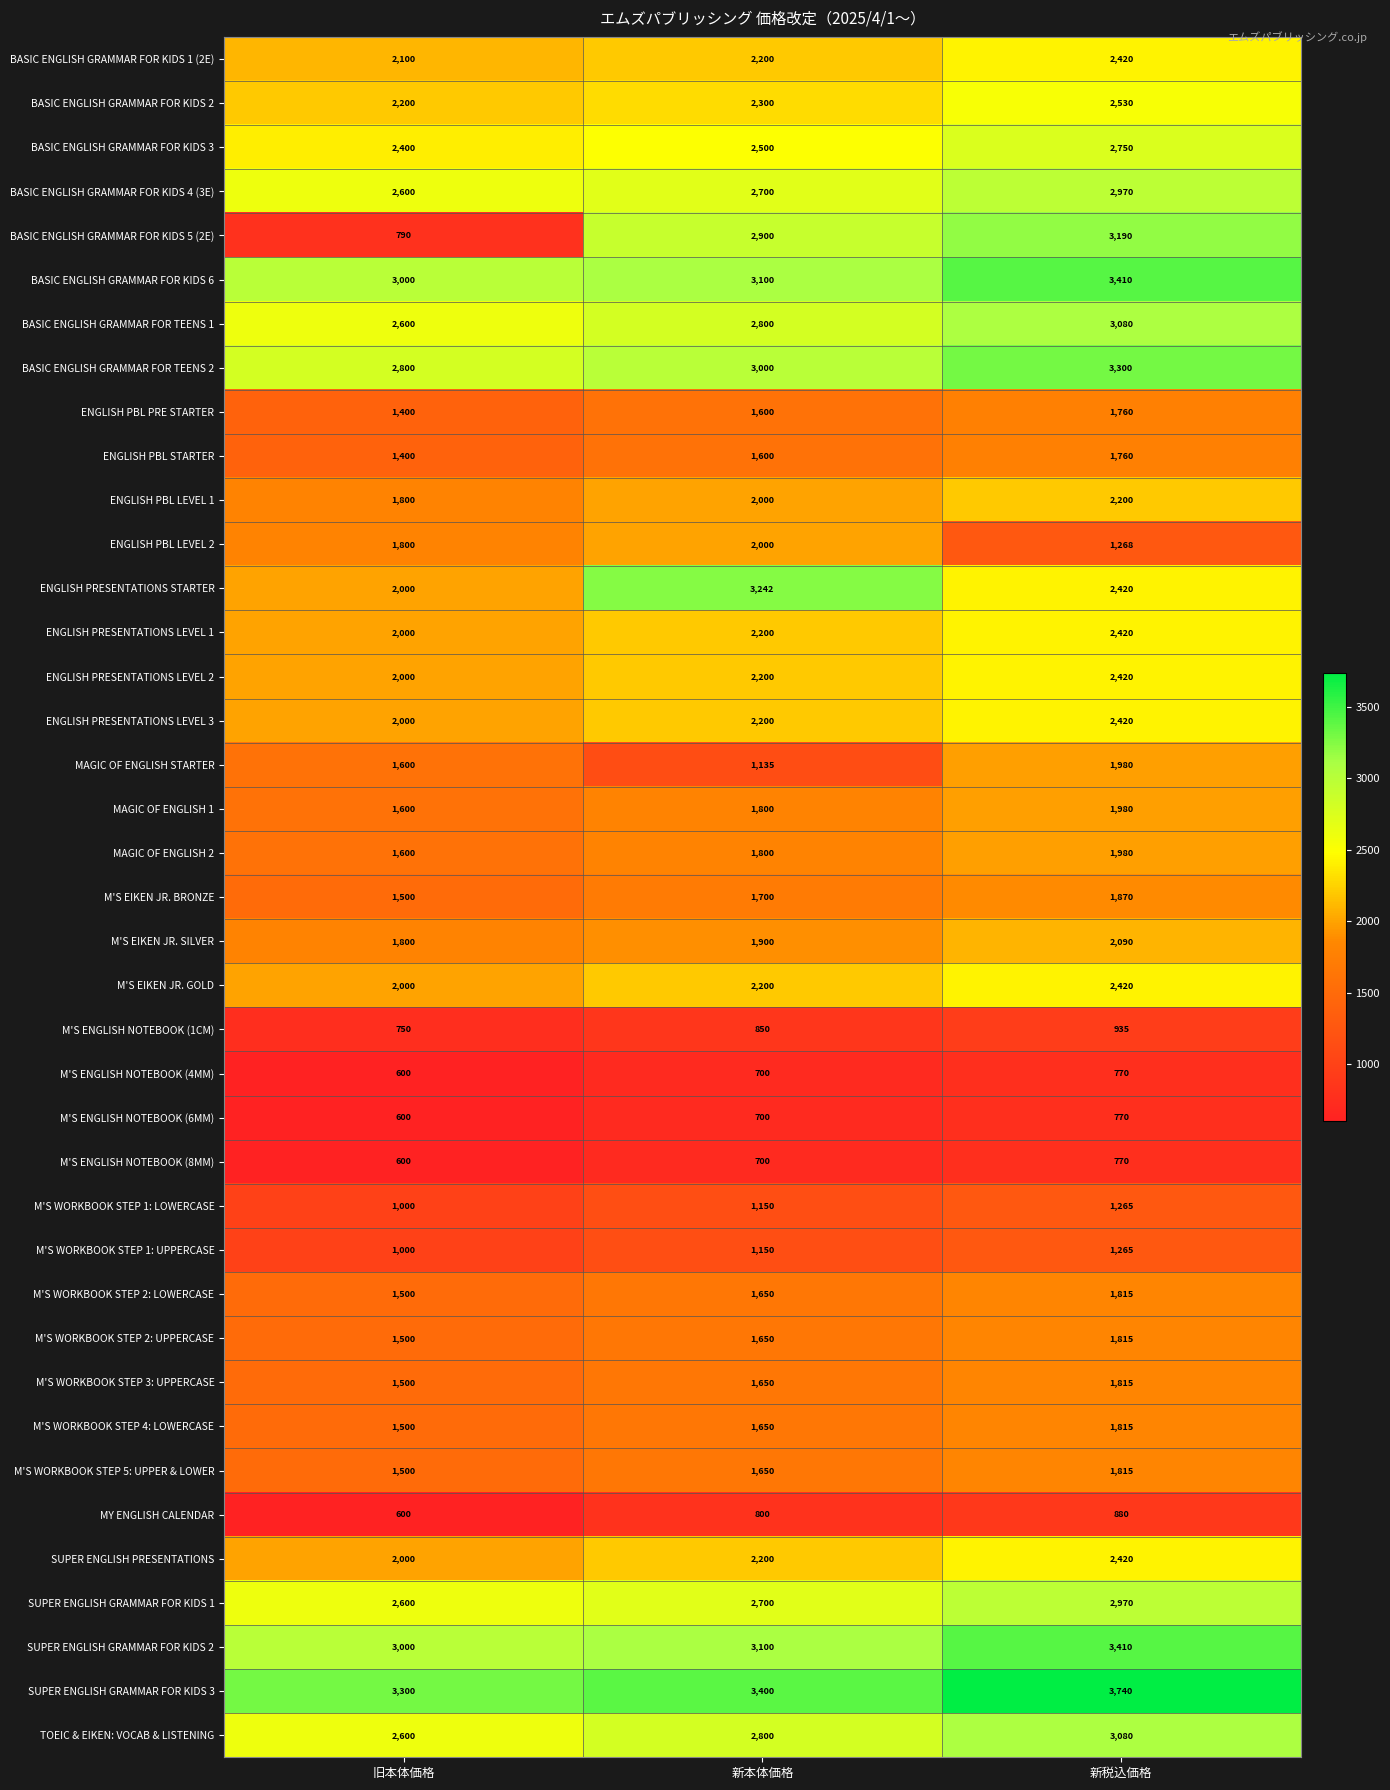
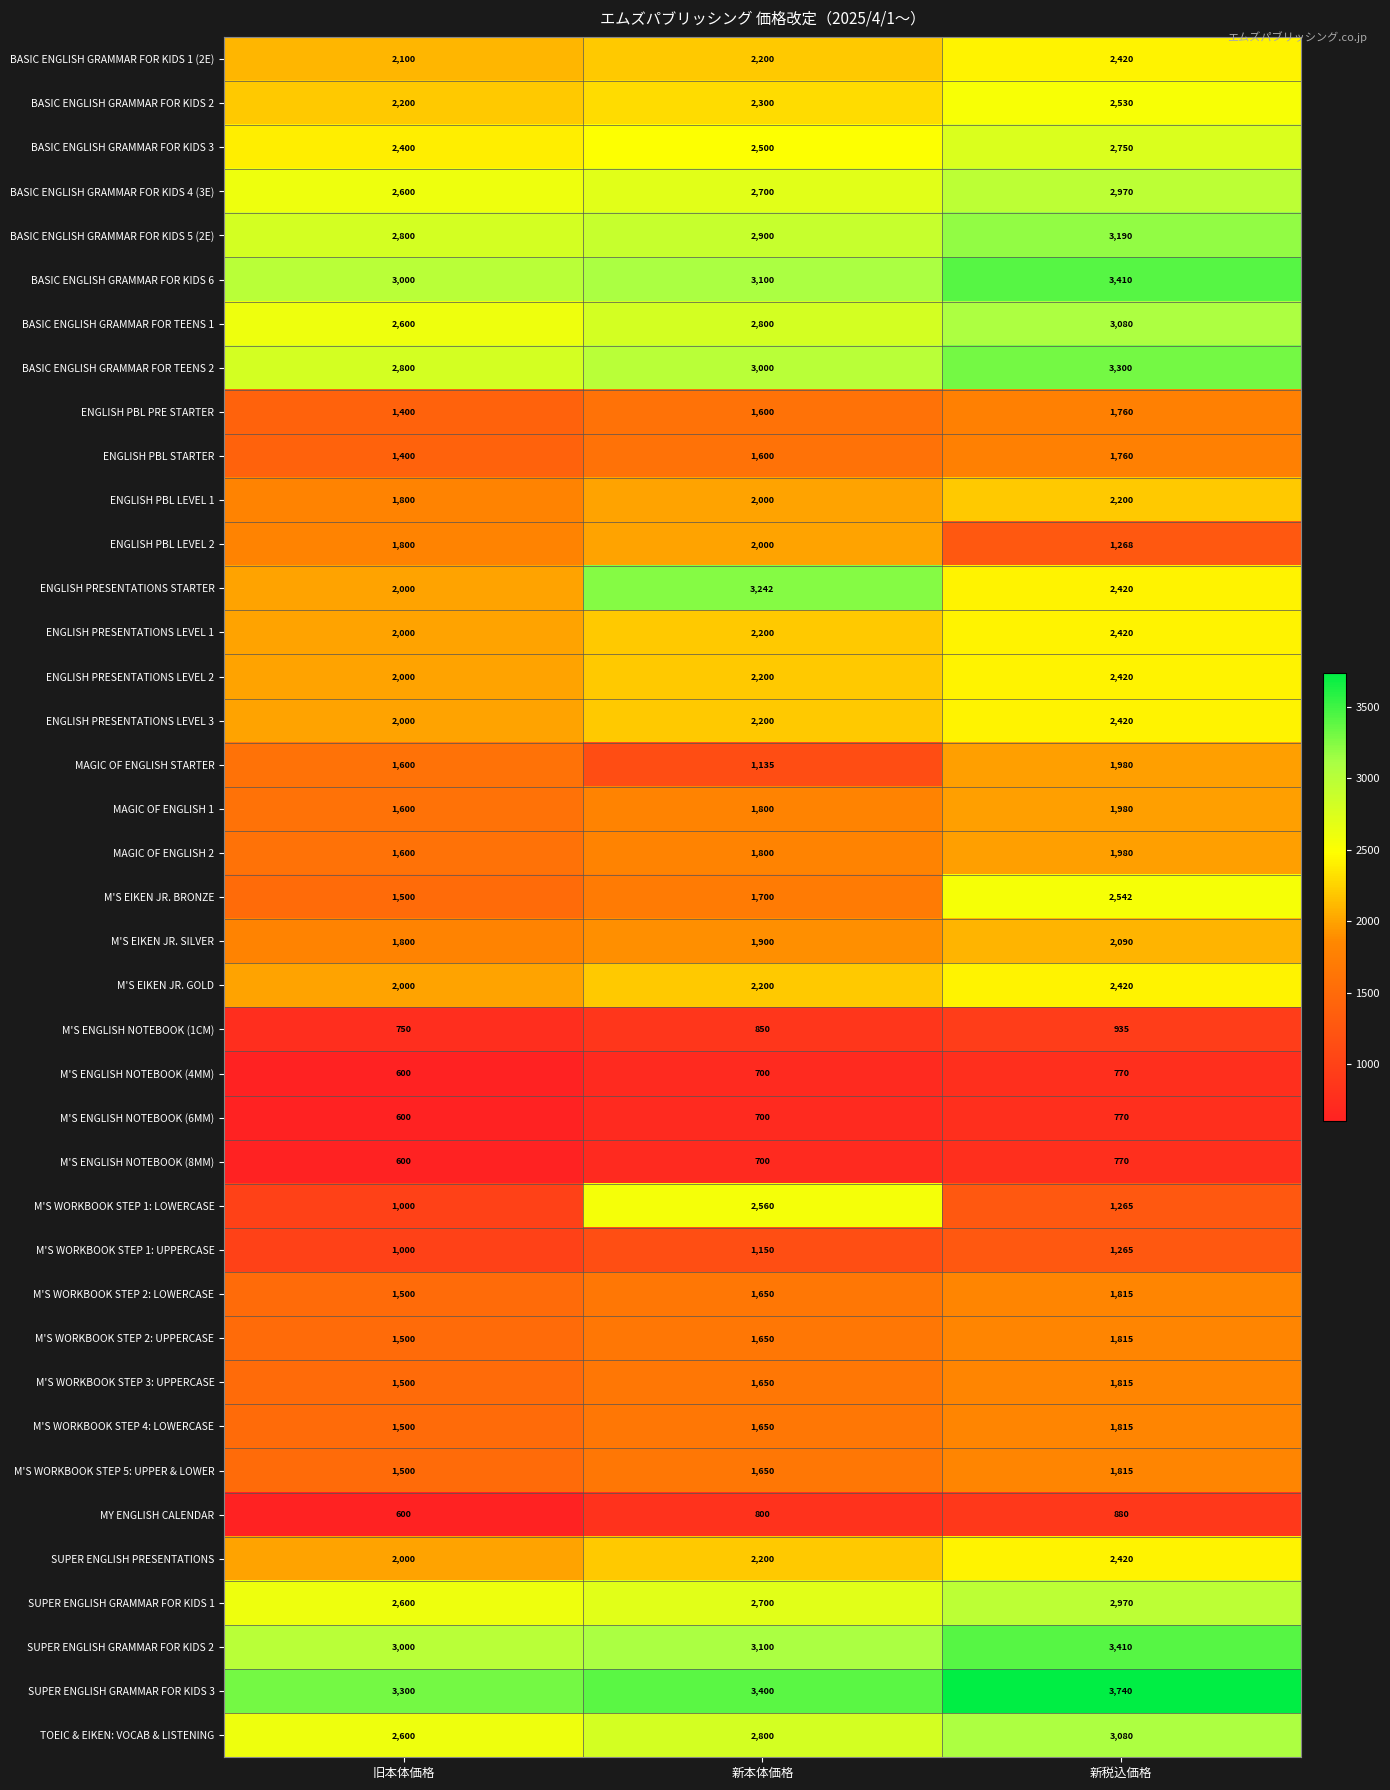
BASIC ENGLISH GRAMMAR FOR KIDS 5 (2E), 旧本体価格: 790 -> 2,800
M'S EIKEN JR. BRONZE, 新税込価格: 1,870 -> 2,542
M'S WORKBOOK STEP 1: LOWERCASE, 新本体価格: 1,150 -> 2,560
